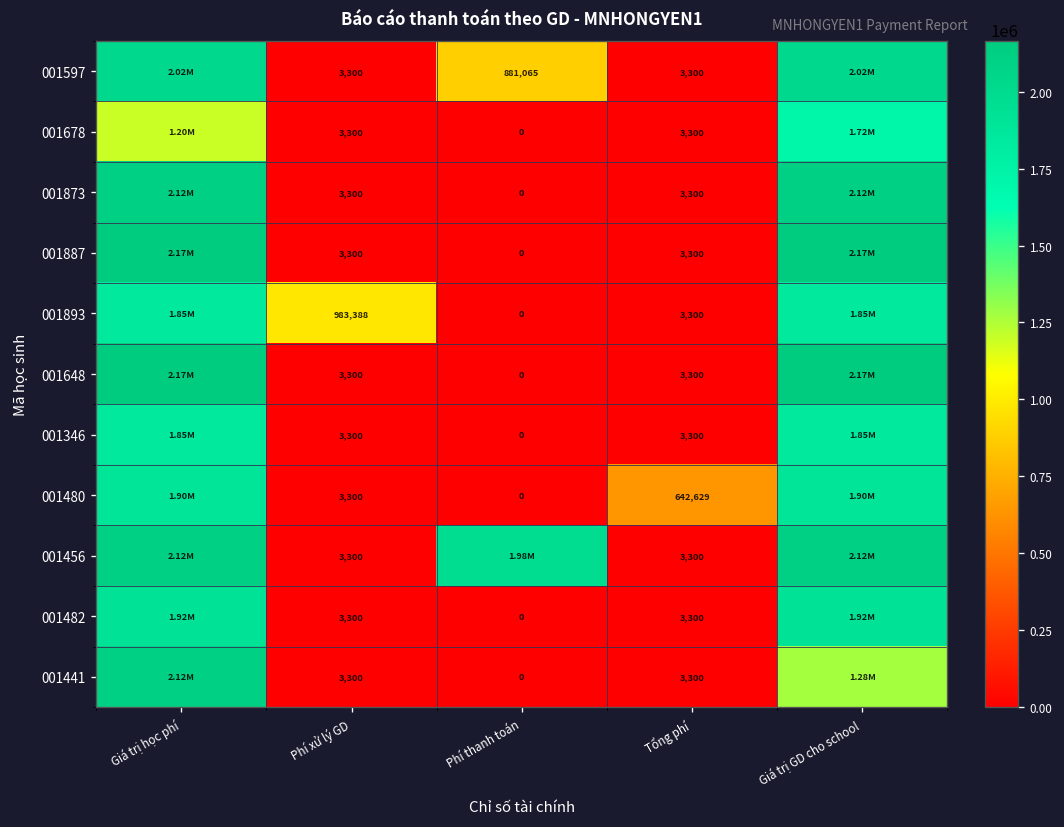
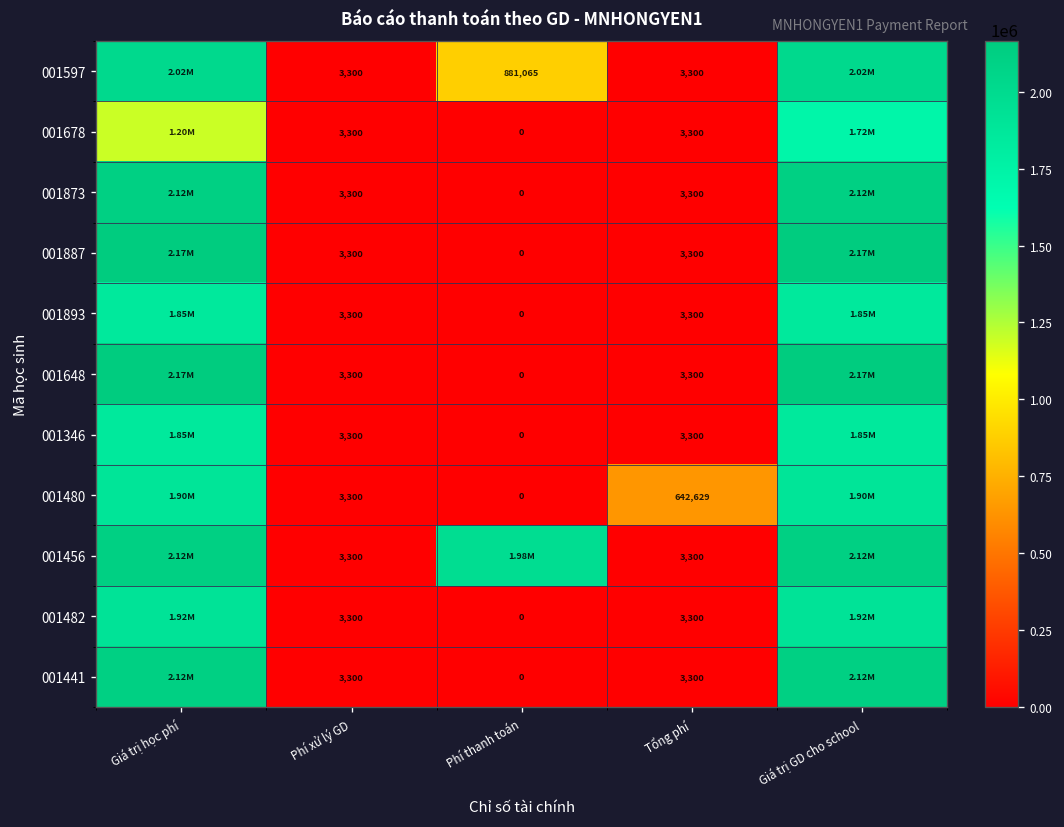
001893, Phí xử lý GD: 983,388 -> 3,300
001441, Giá trị GD cho school: 1.28M -> 2.12M
